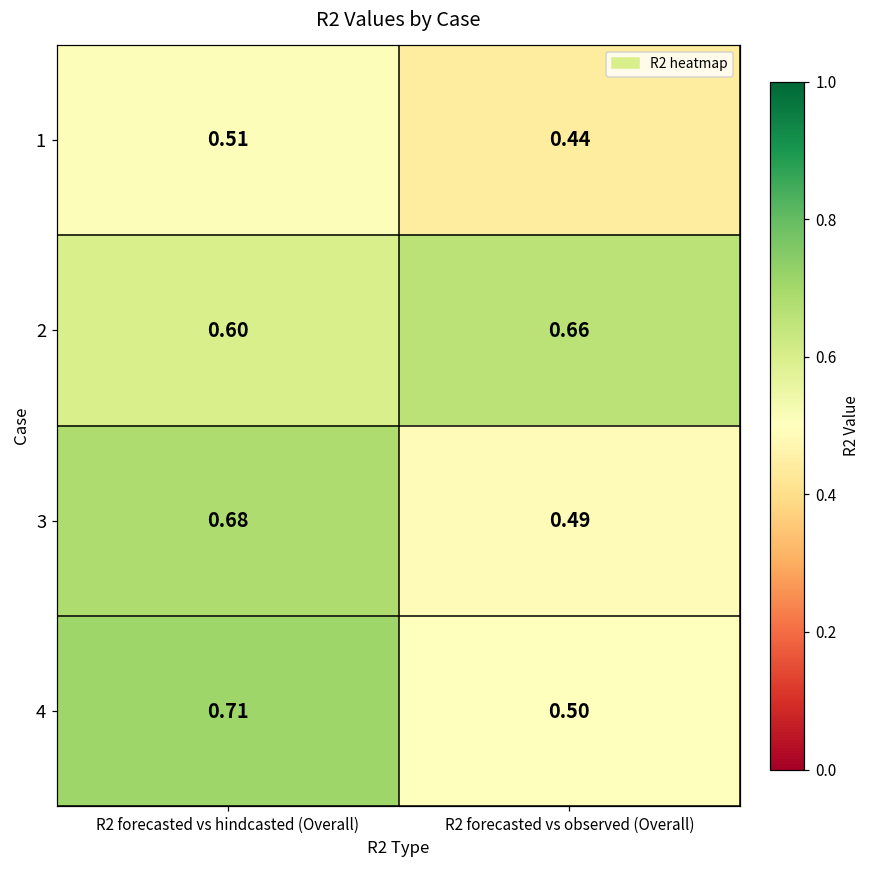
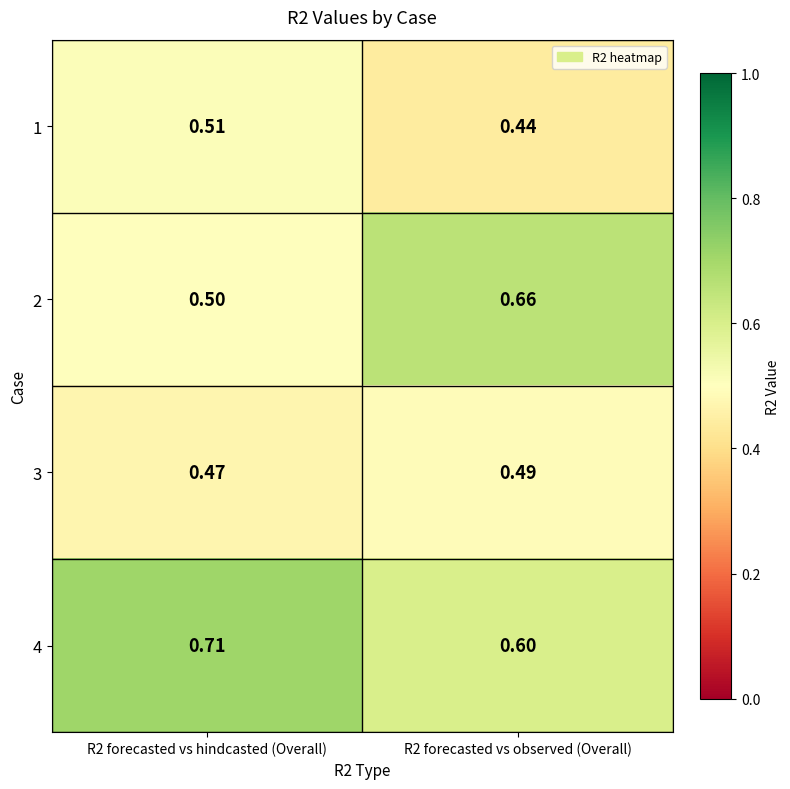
2, R2 forecasted vs hindcasted (Overall): 0.60 -> 0.50
3, R2 forecasted vs hindcasted (Overall): 0.68 -> 0.47
4, R2 forecasted vs observed (Overall): 0.50 -> 0.60
